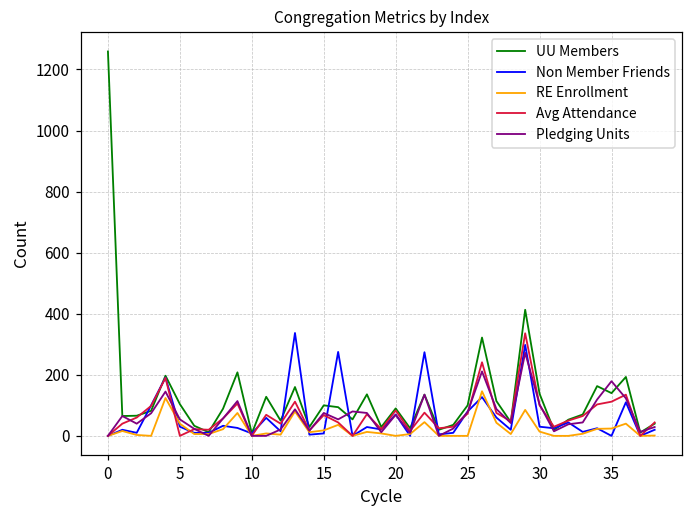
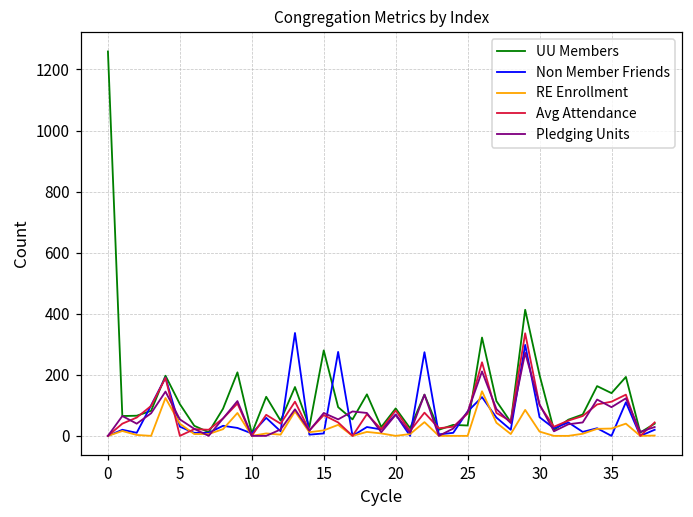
UU Members, 15: 100 -> 280
UU Members, 25: 100 -> 30
UU Members, 30: 140 -> 200
Non Member Friends, 30: 30 -> 60
Pledging Units, 35: 180 -> 90
